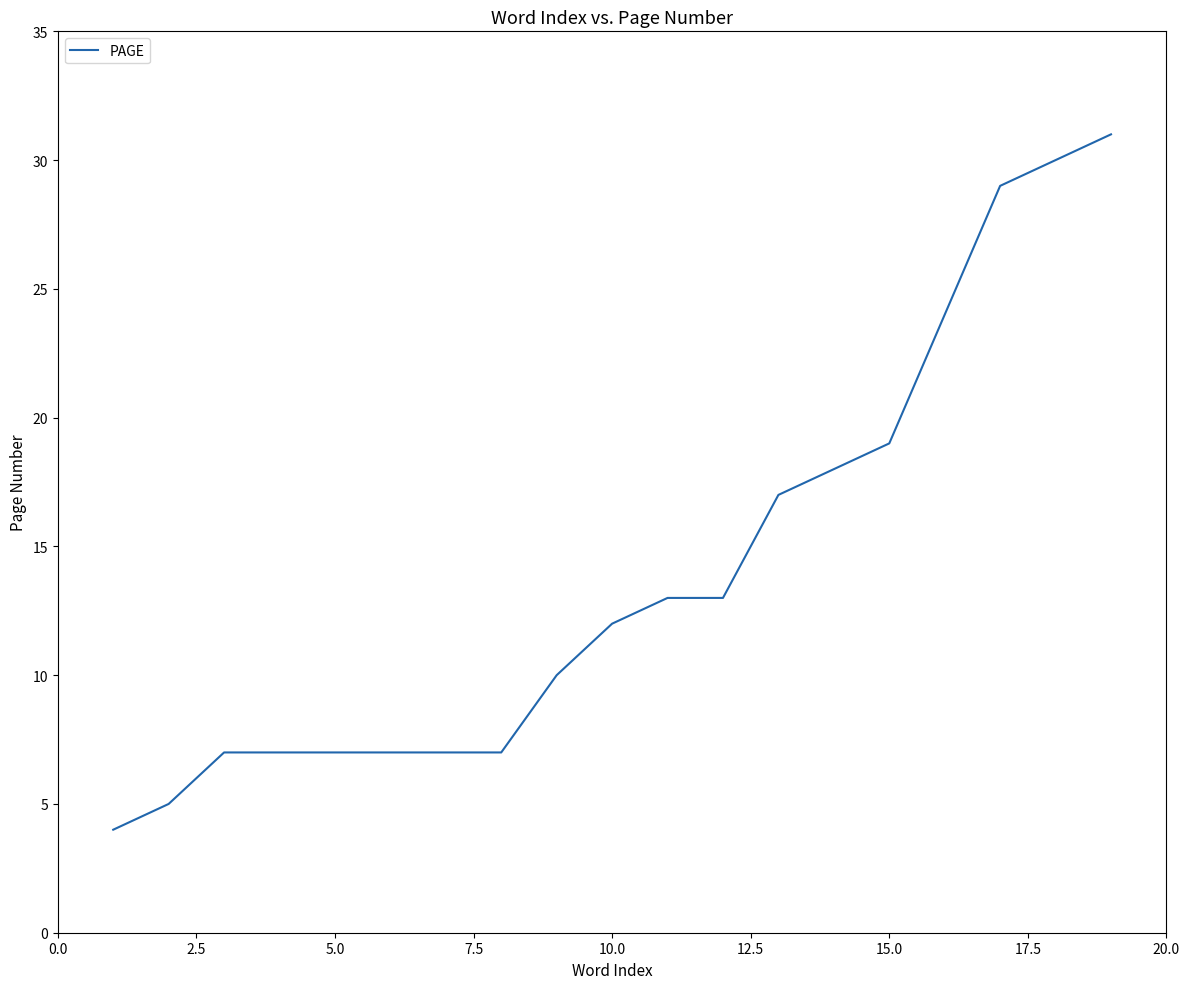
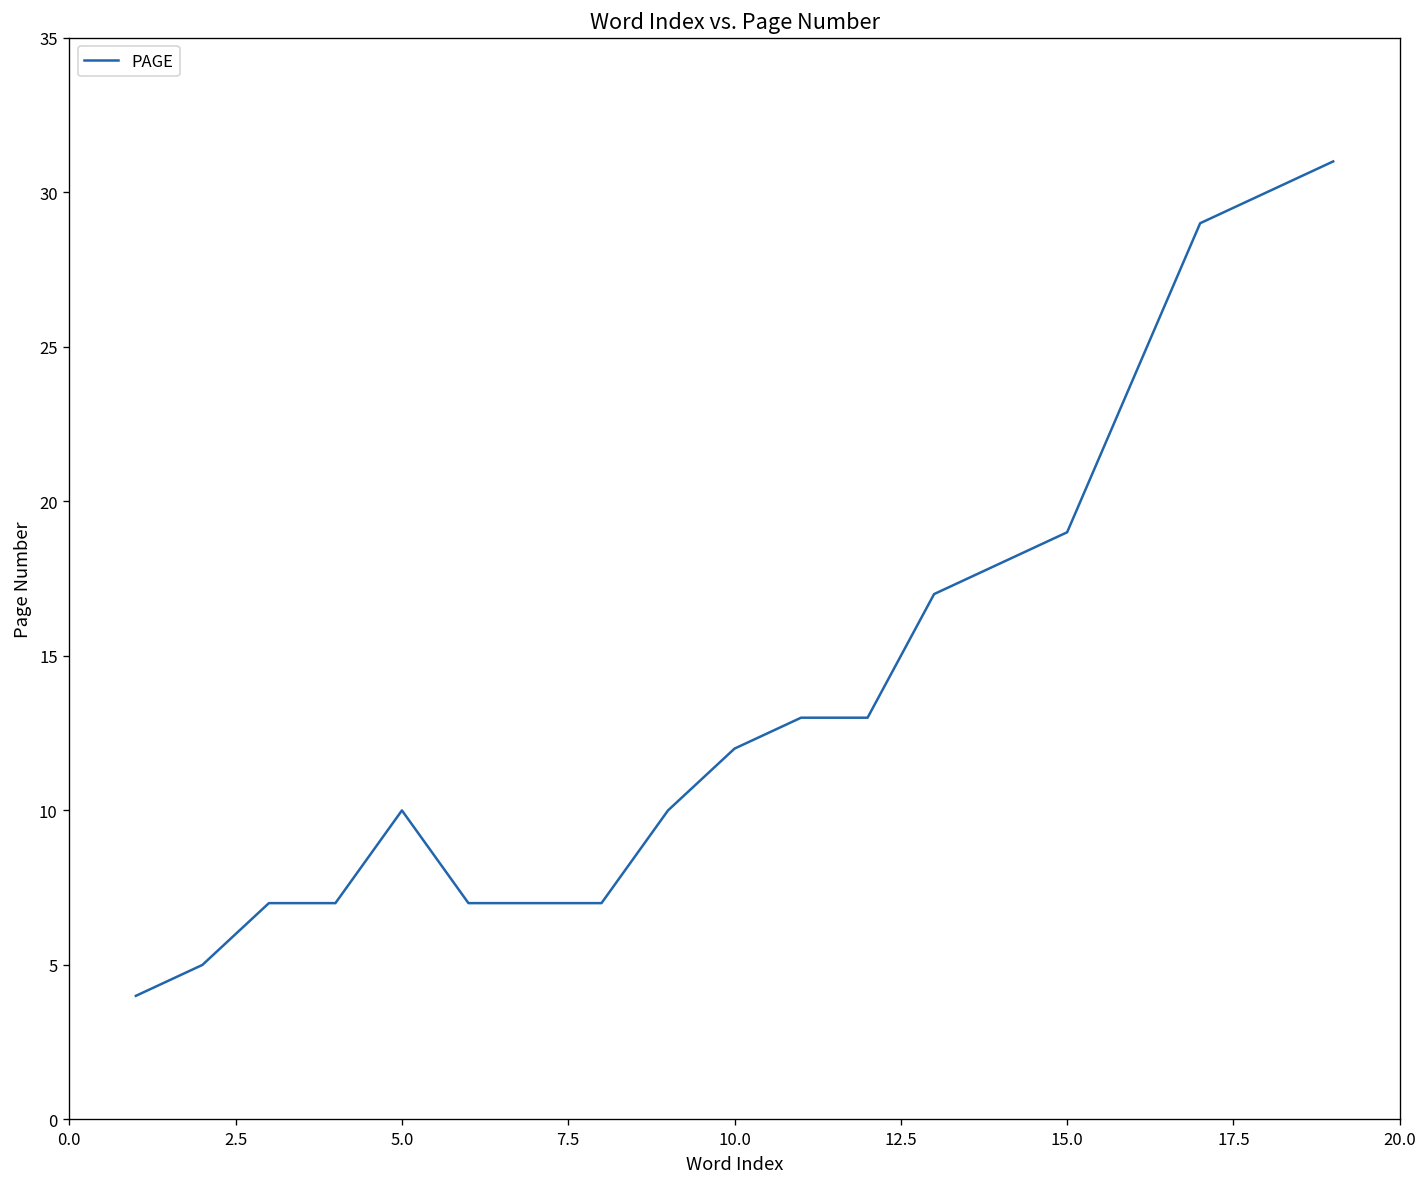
5.0: 7 -> 10
